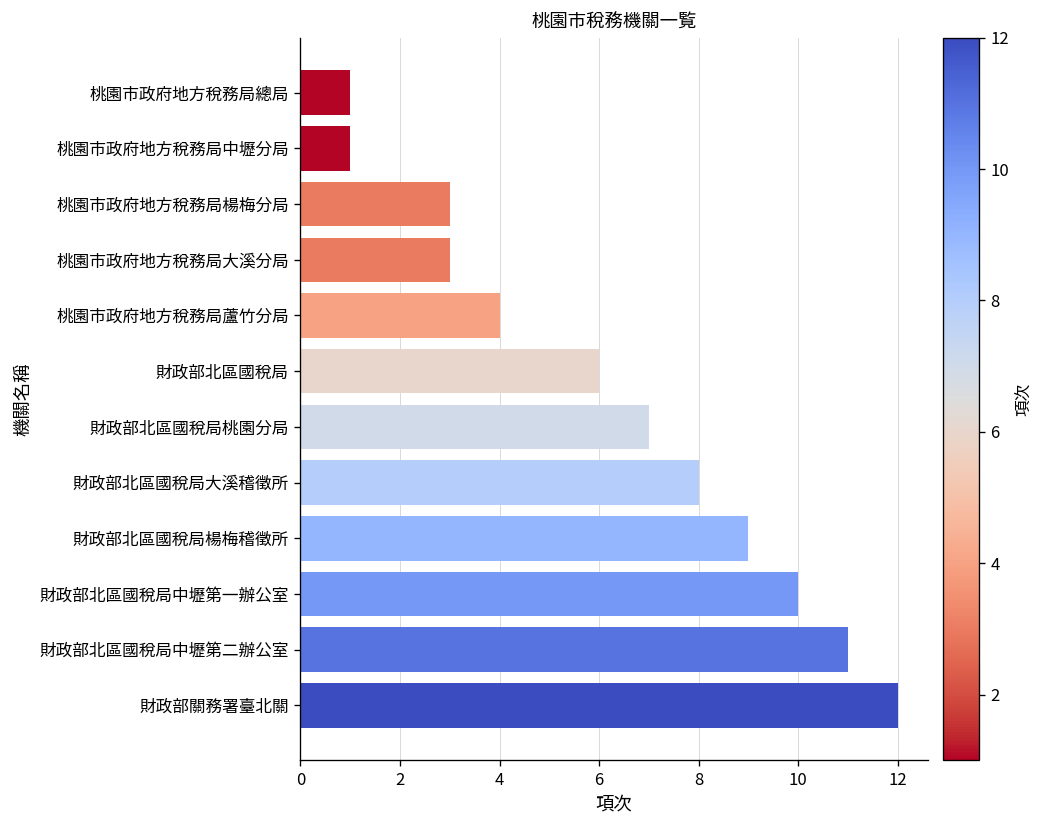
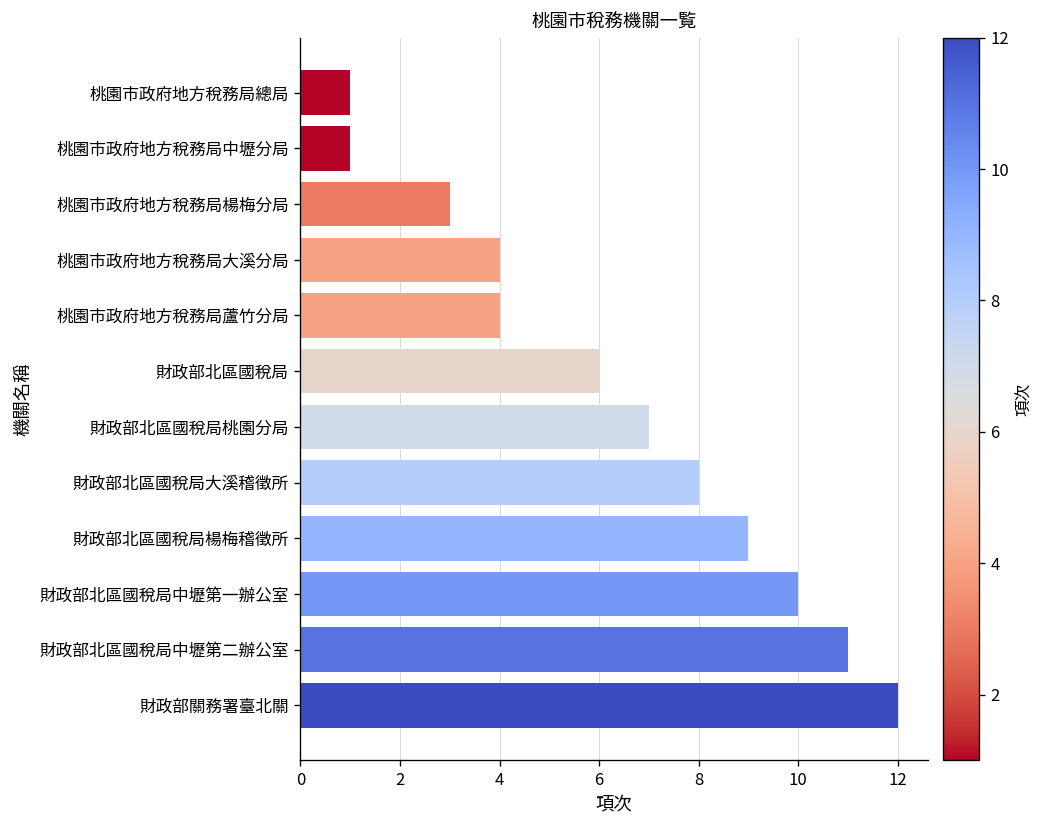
桃園市政府地方稅務局大溪分局: 3 -> 4
